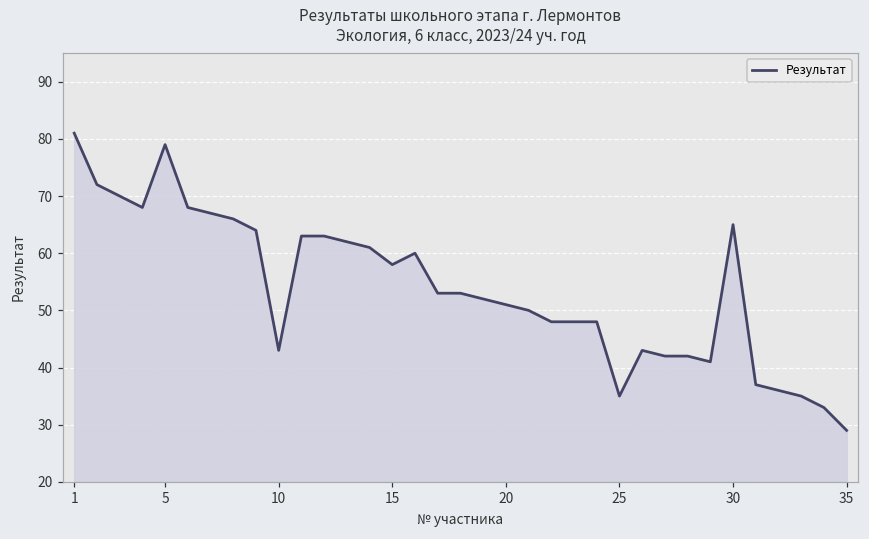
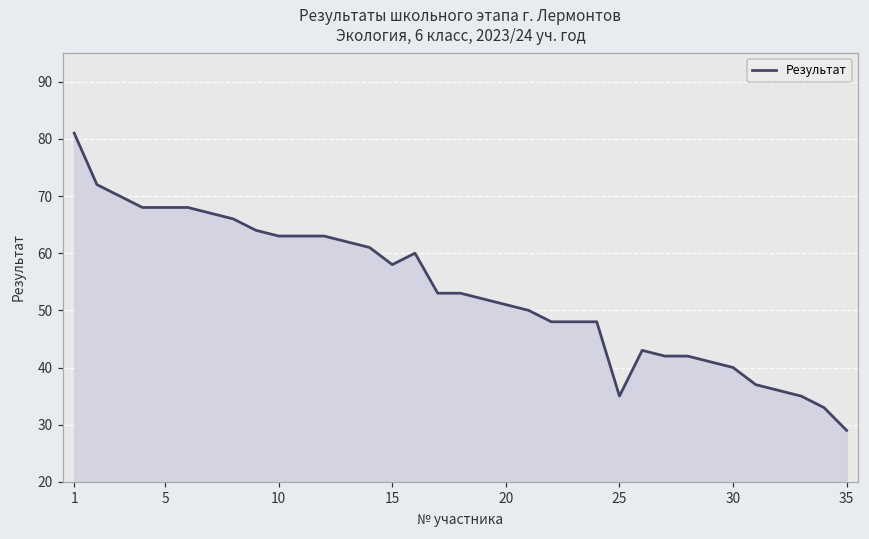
5: 79 -> 68
10: 43 -> 63
30: 65 -> 40
